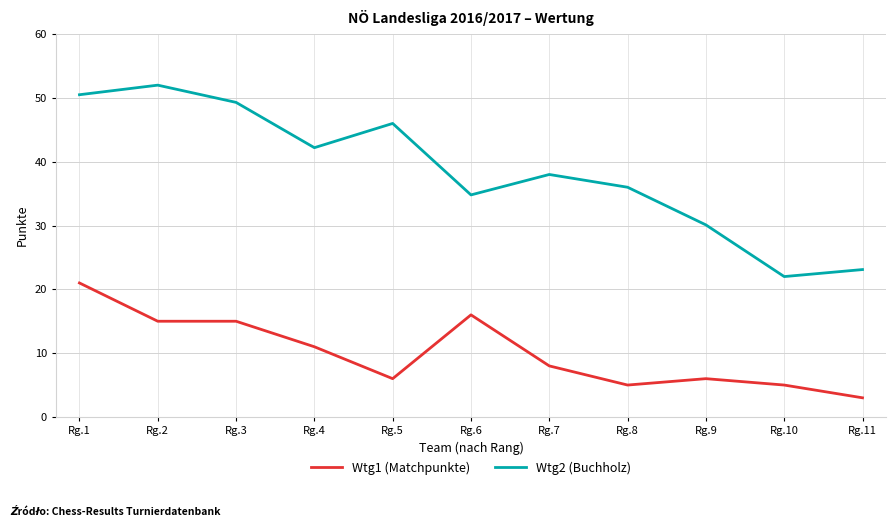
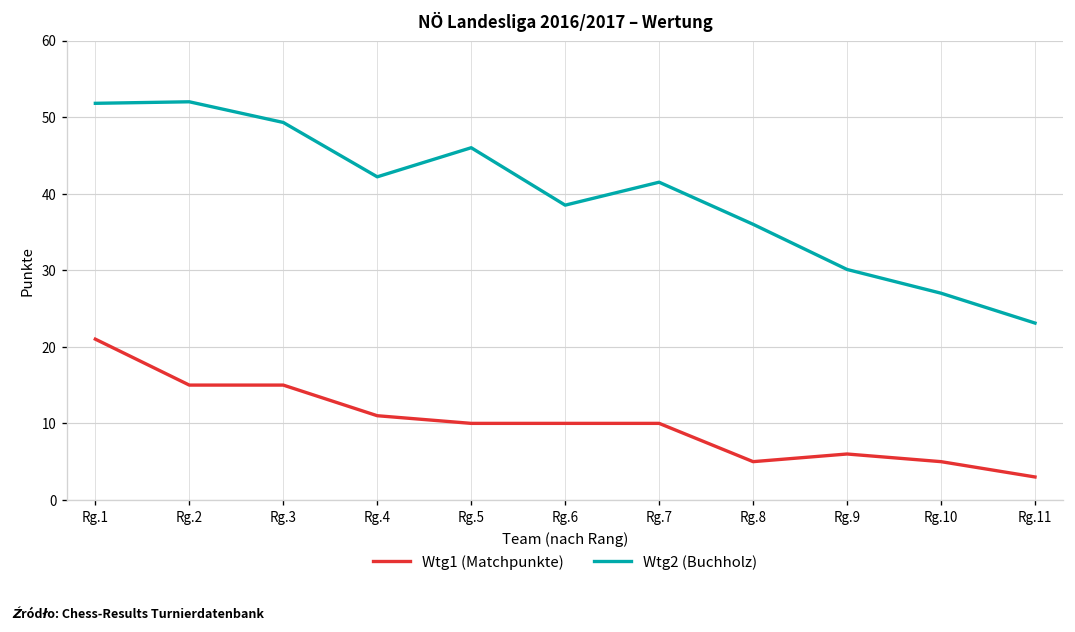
Wtg2 (Buchholz), Rg.1: 51 -> 52
Wtg1 (Matchpunkte), Rg.5: 6 -> 10
Wtg1 (Matchpunkte), Rg.6: 16 -> 10
Wtg2 (Buchholz), Rg.6: 35 -> 39
Wtg1 (Matchpunkte), Rg.7: 8 -> 10
Wtg2 (Buchholz), Rg.7: 38 -> 42
Wtg2 (Buchholz), Rg.10: 22 -> 27
